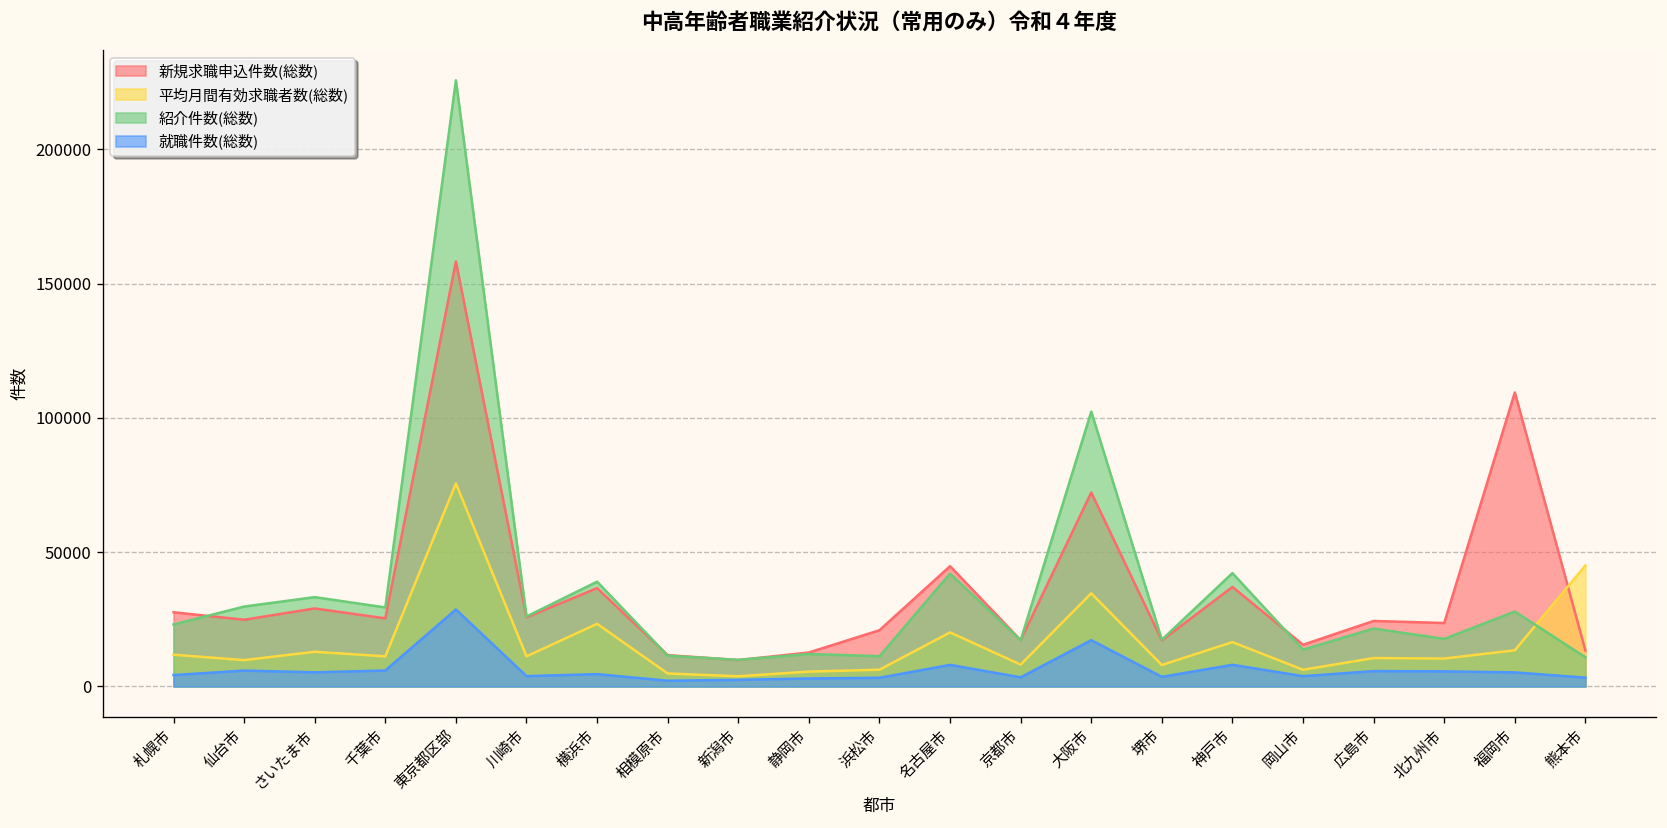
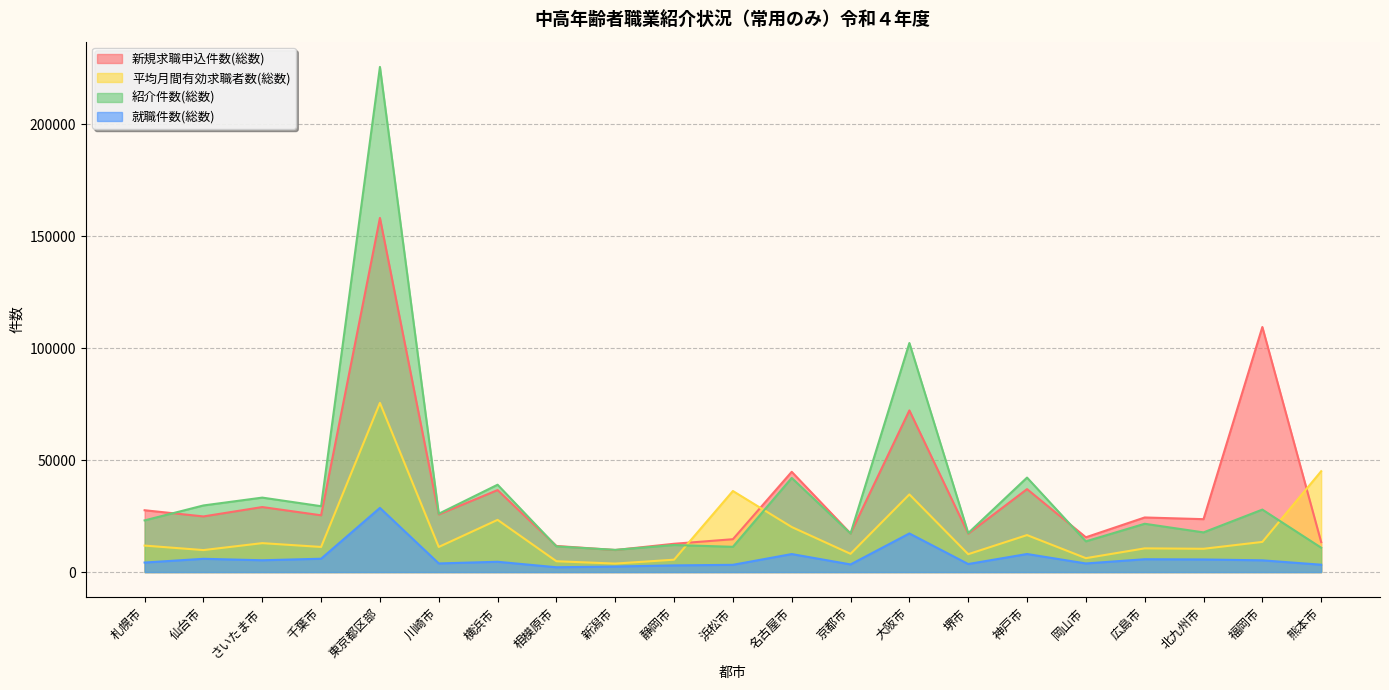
新規求職申込件数(総数), 浜松市: 21000 -> 15000
平均月間有効求職者数(総数), 浜松市: 6000 -> 36000
